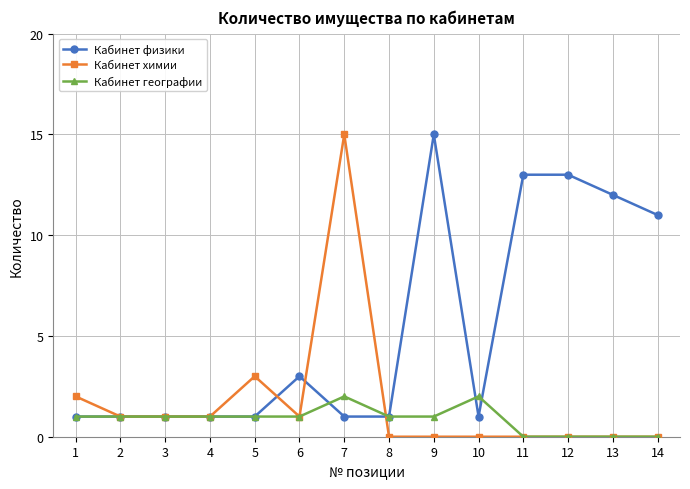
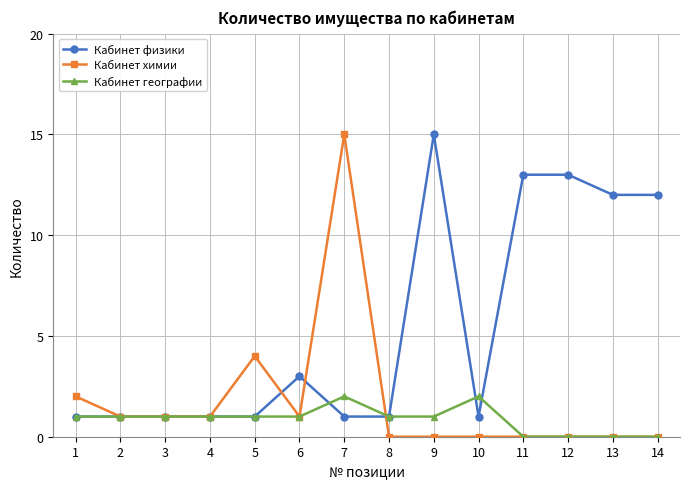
Кабинет химии, 5: 3 -> 4
Кабинет физики, 14: 11 -> 12
